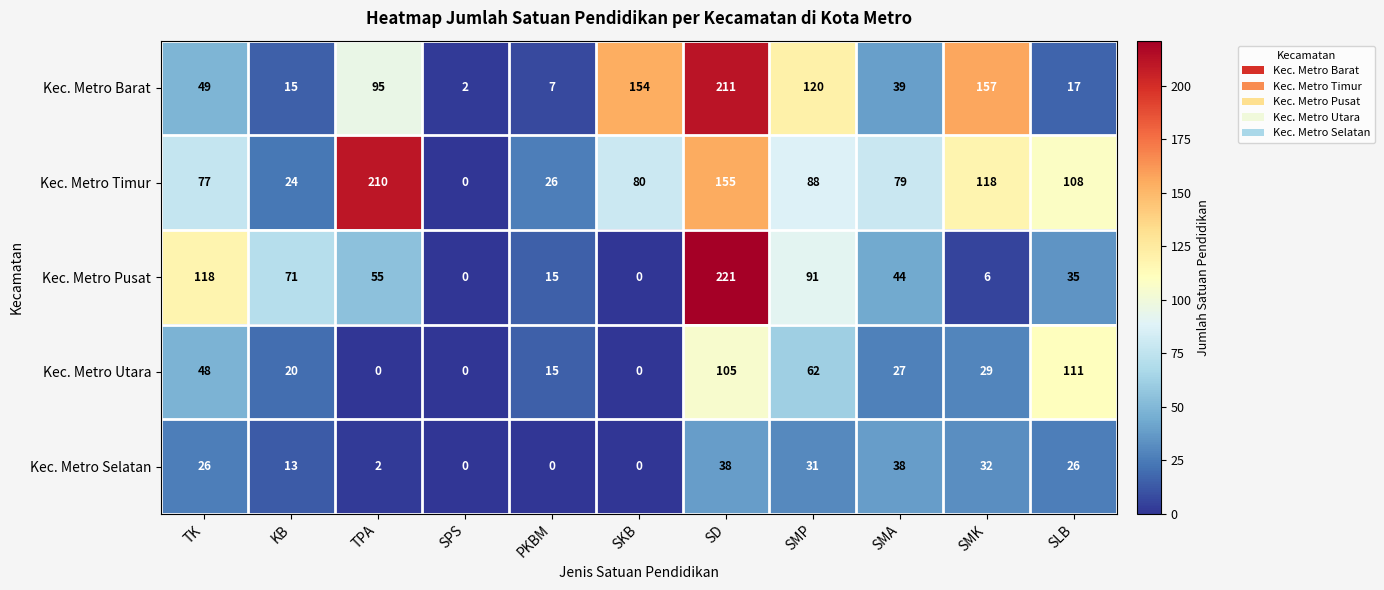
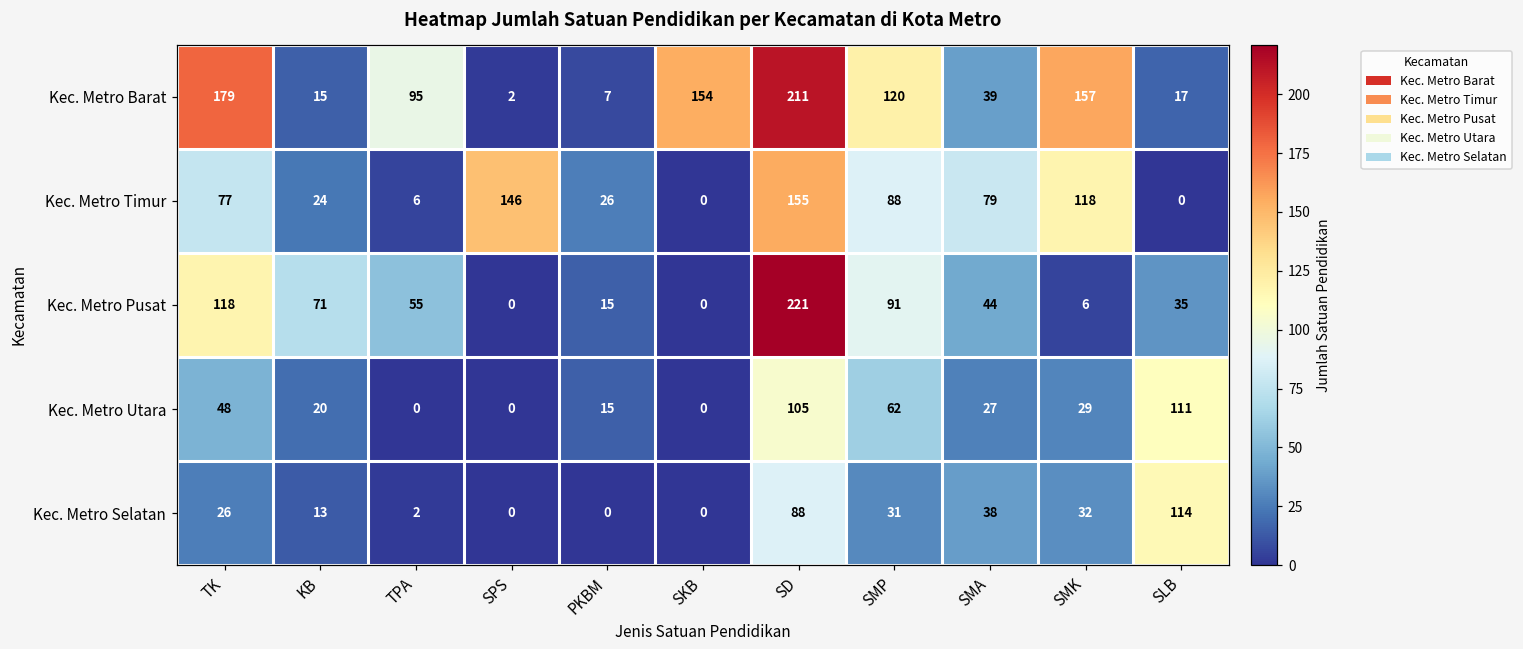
Kec. Metro Barat, TK: 49 -> 179
Kec. Metro Timur, TPA: 210 -> 6
Kec. Metro Timur, SPS: 0 -> 146
Kec. Metro Timur, SKB: 80 -> 0
Kec. Metro Timur, SLB: 108 -> 0
Kec. Metro Selatan, SD: 38 -> 88
Kec. Metro Selatan, SLB: 26 -> 114
